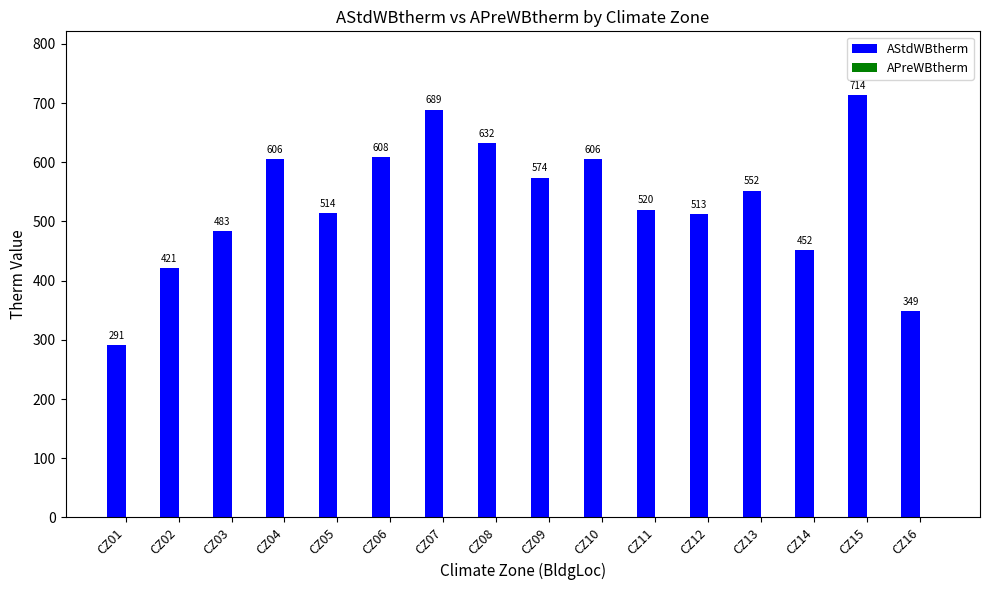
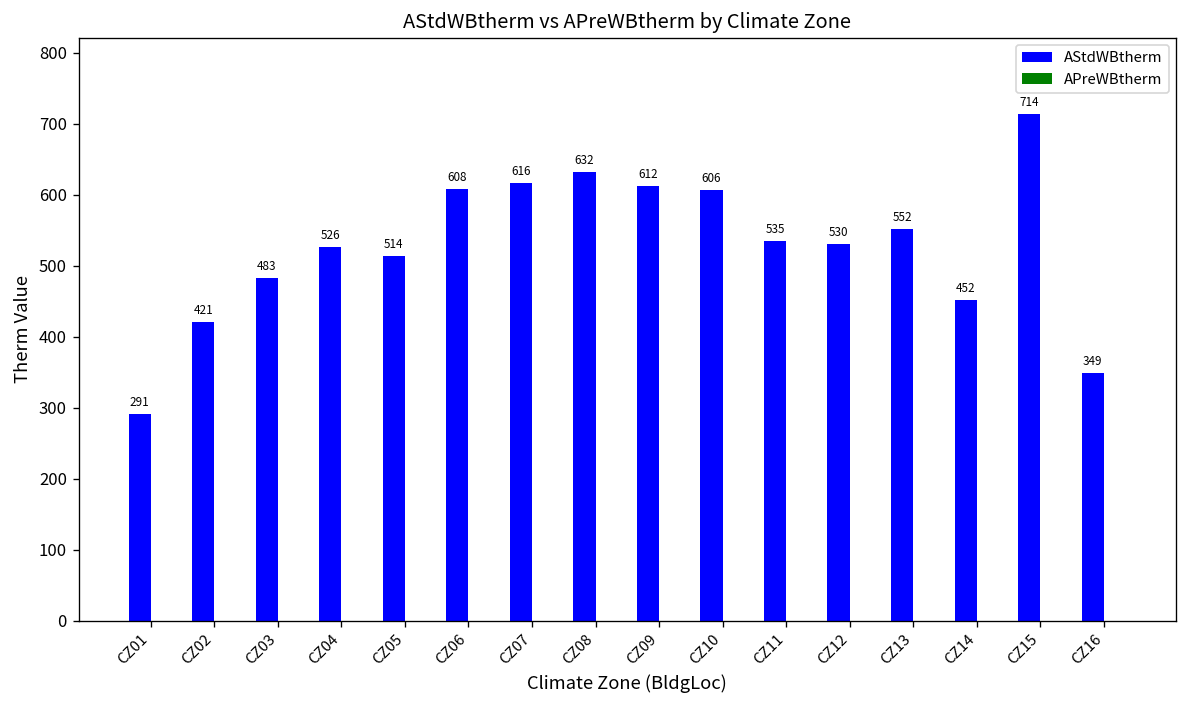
AStdWBtherm, CZ04: 606 -> 526
AStdWBtherm, CZ07: 689 -> 616
AStdWBtherm, CZ09: 574 -> 612
AStdWBtherm, CZ11: 520 -> 535
AStdWBtherm, CZ12: 513 -> 530
